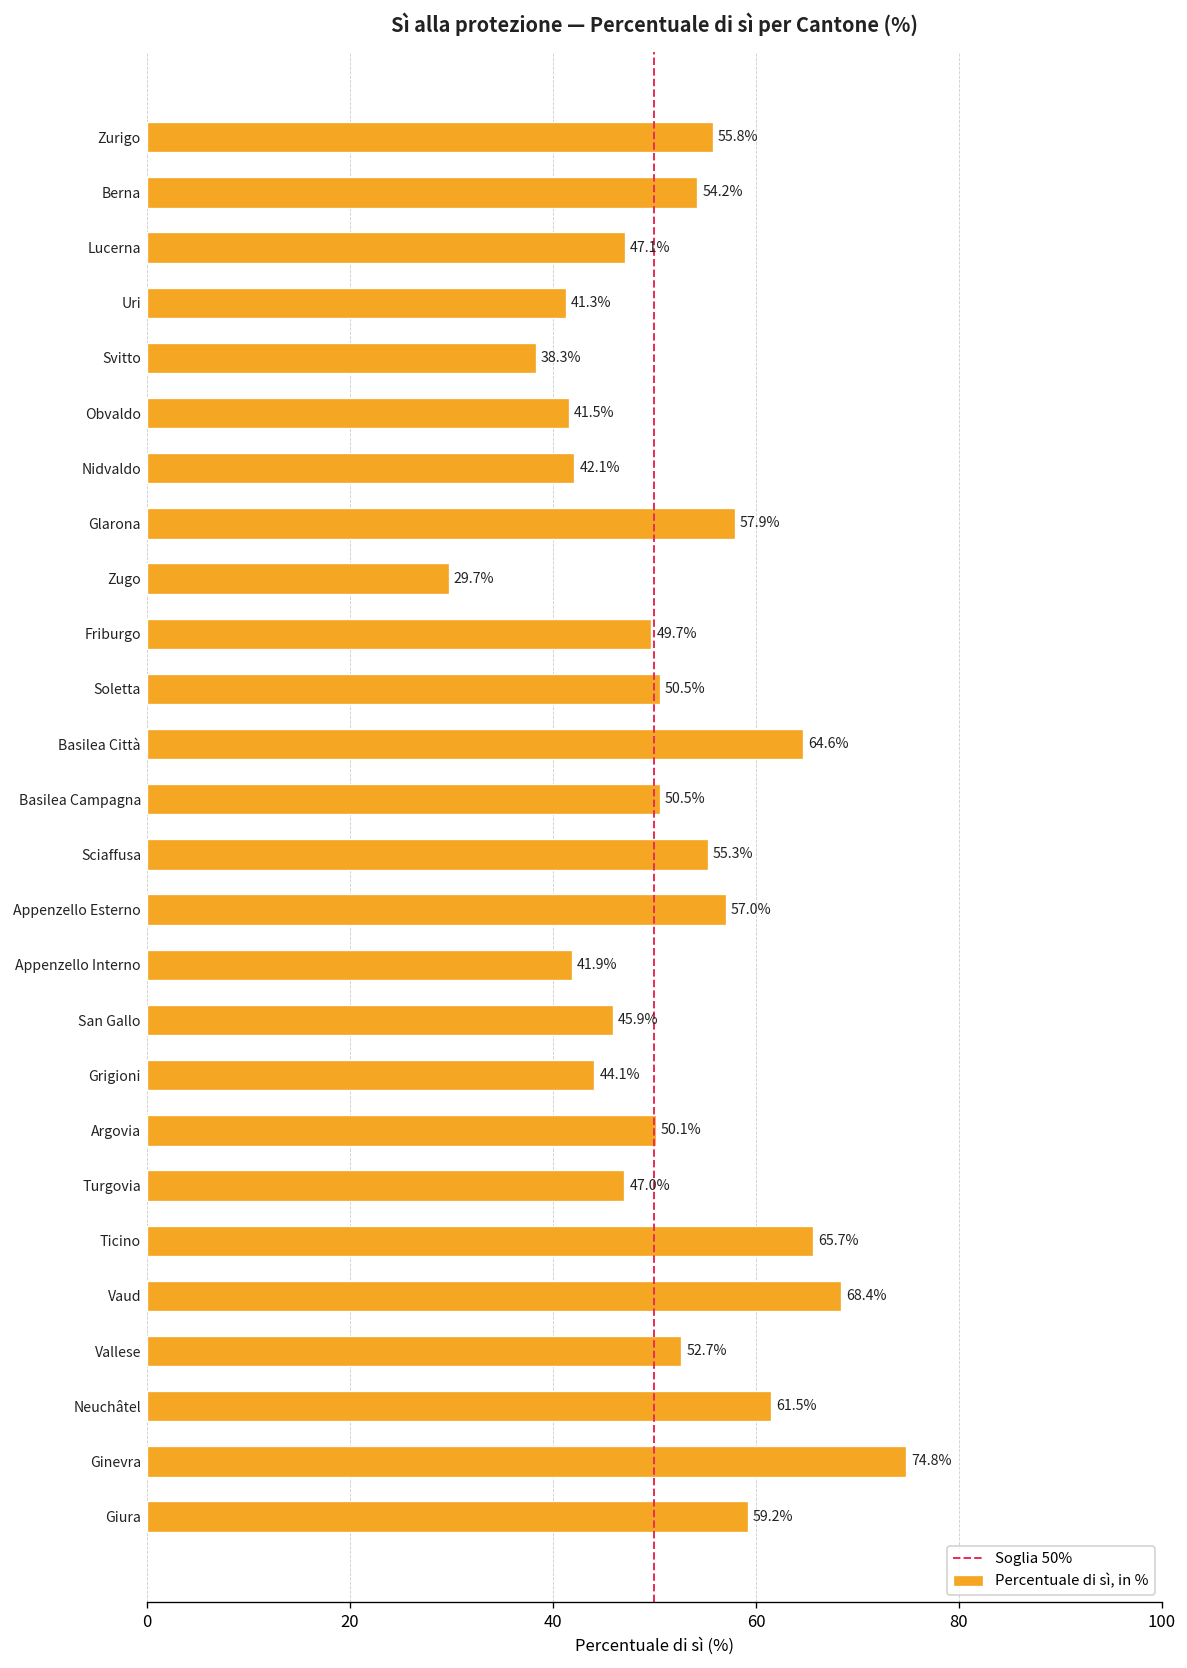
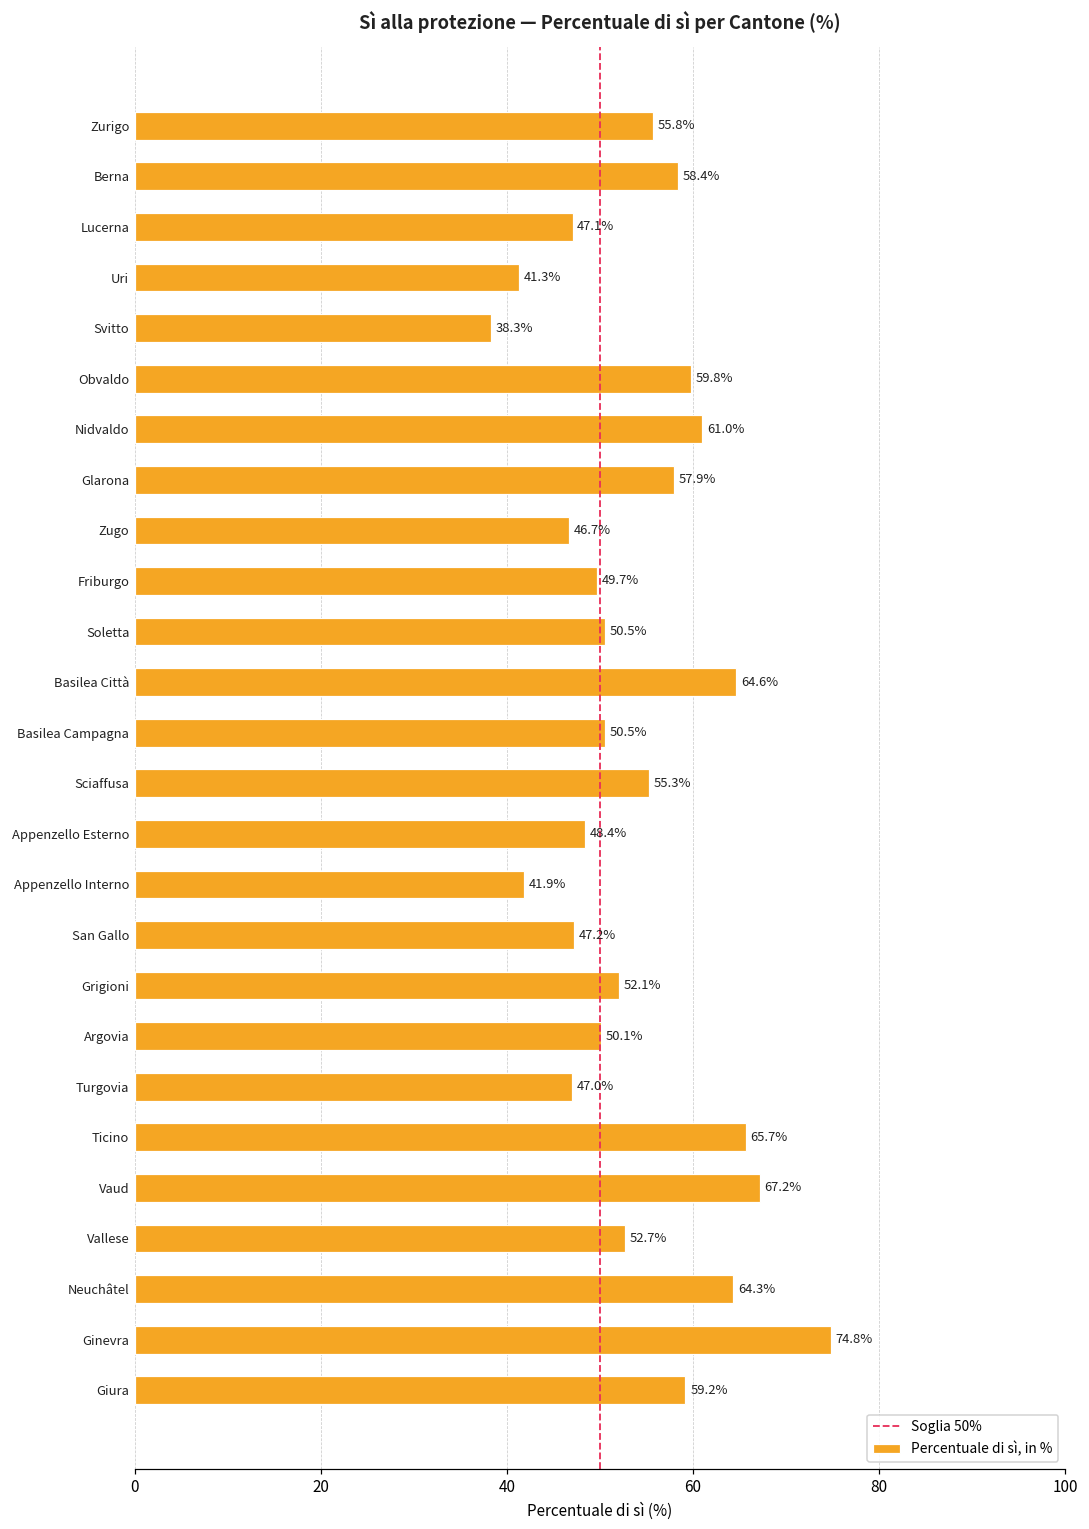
Berna: 54.2% -> 58.4%
Obvaldo: 41.5% -> 59.8%
Nidvaldo: 42.1% -> 61.0%
Zugo: 29.7% -> 46.7%
Appenzello Esterno: 57.0% -> 48.4%
San Gallo: 45.9% -> 47.2%
Grigioni: 44.1% -> 52.1%
Vaud: 68.4% -> 67.2%
Neuchâtel: 61.5% -> 64.3%
